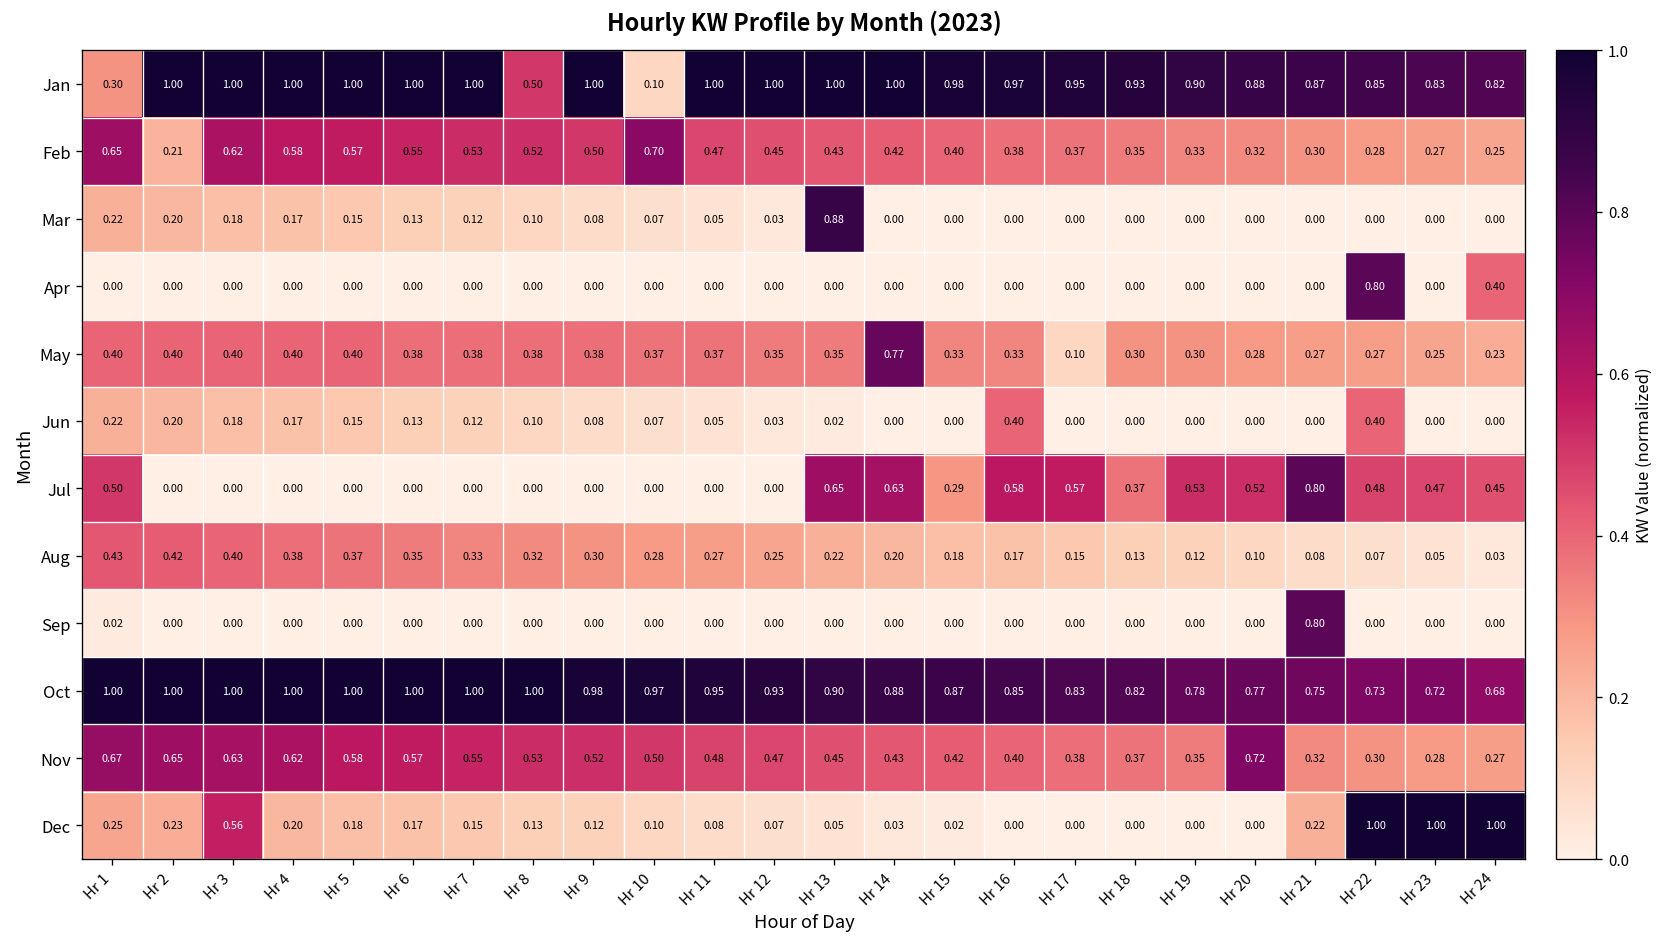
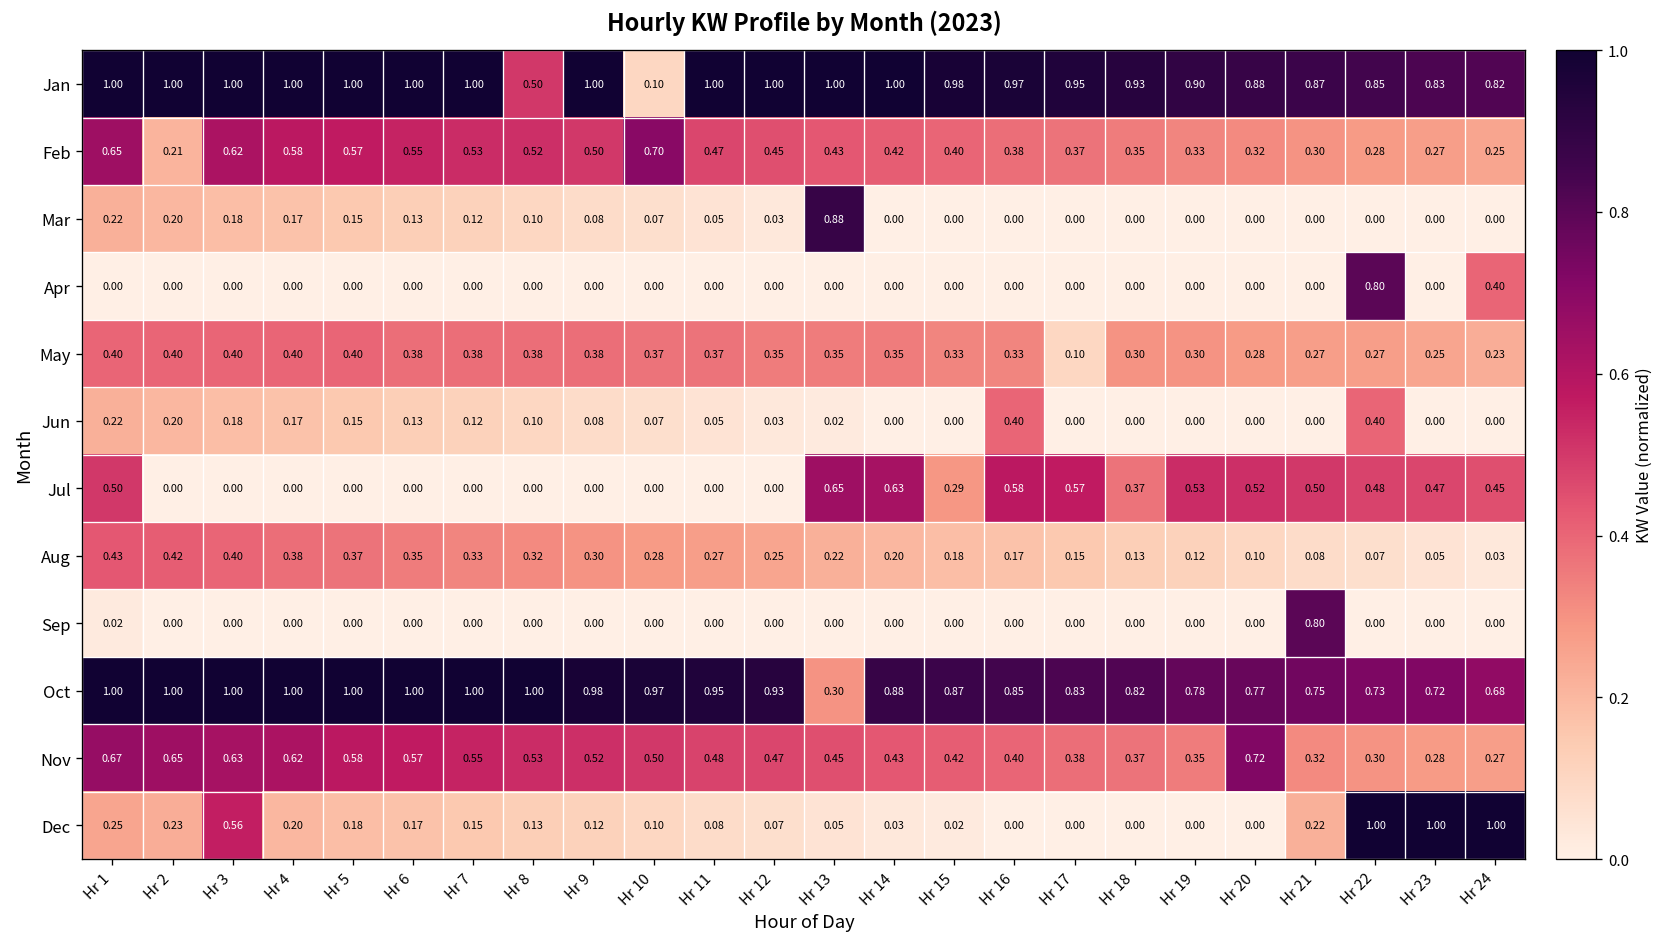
Jan, Hr 1: 0.30 -> 1.00
May, Hr 14: 0.77 -> 0.35
Jul, Hr 21: 0.80 -> 0.50
Oct, Hr 13: 0.90 -> 0.30
